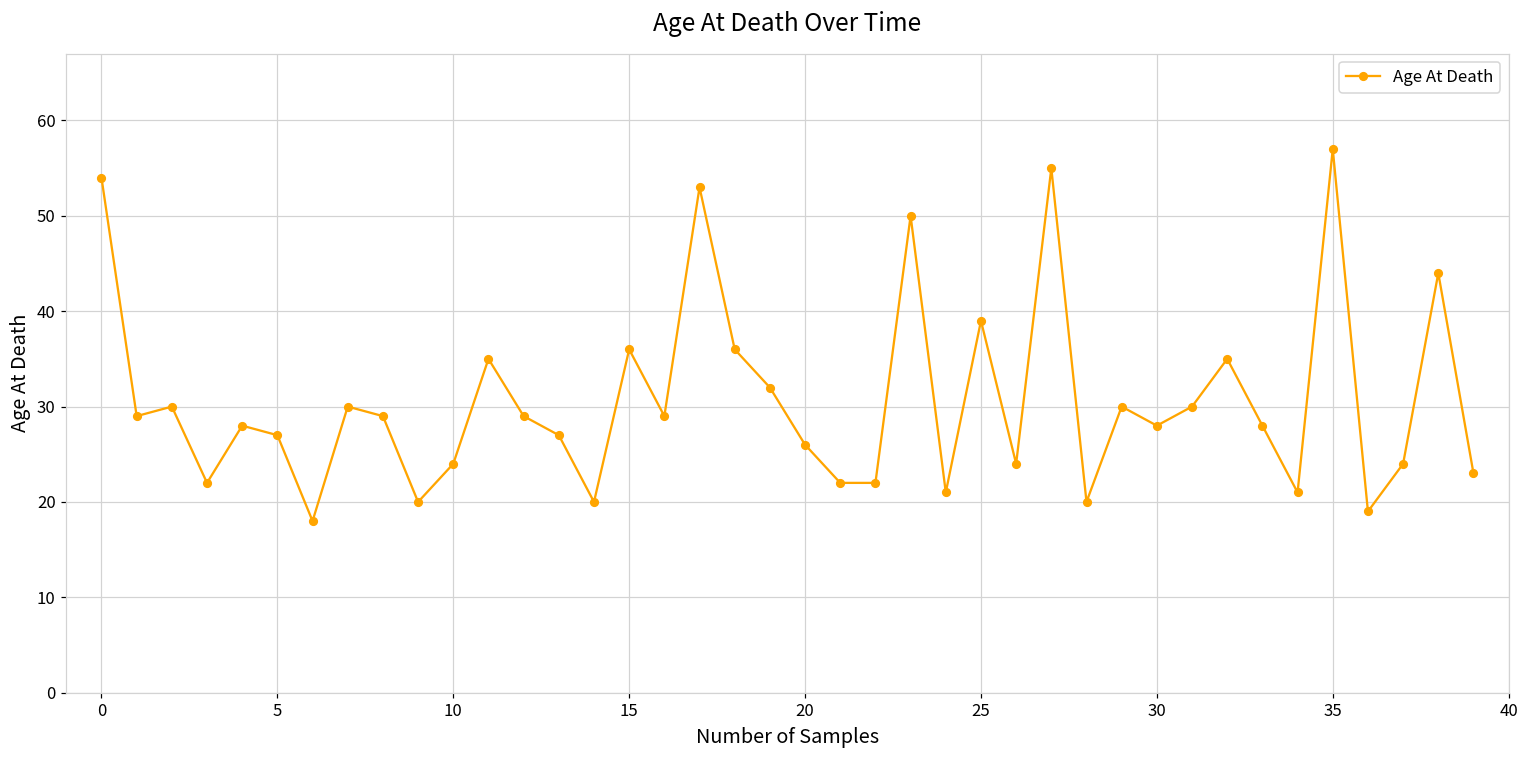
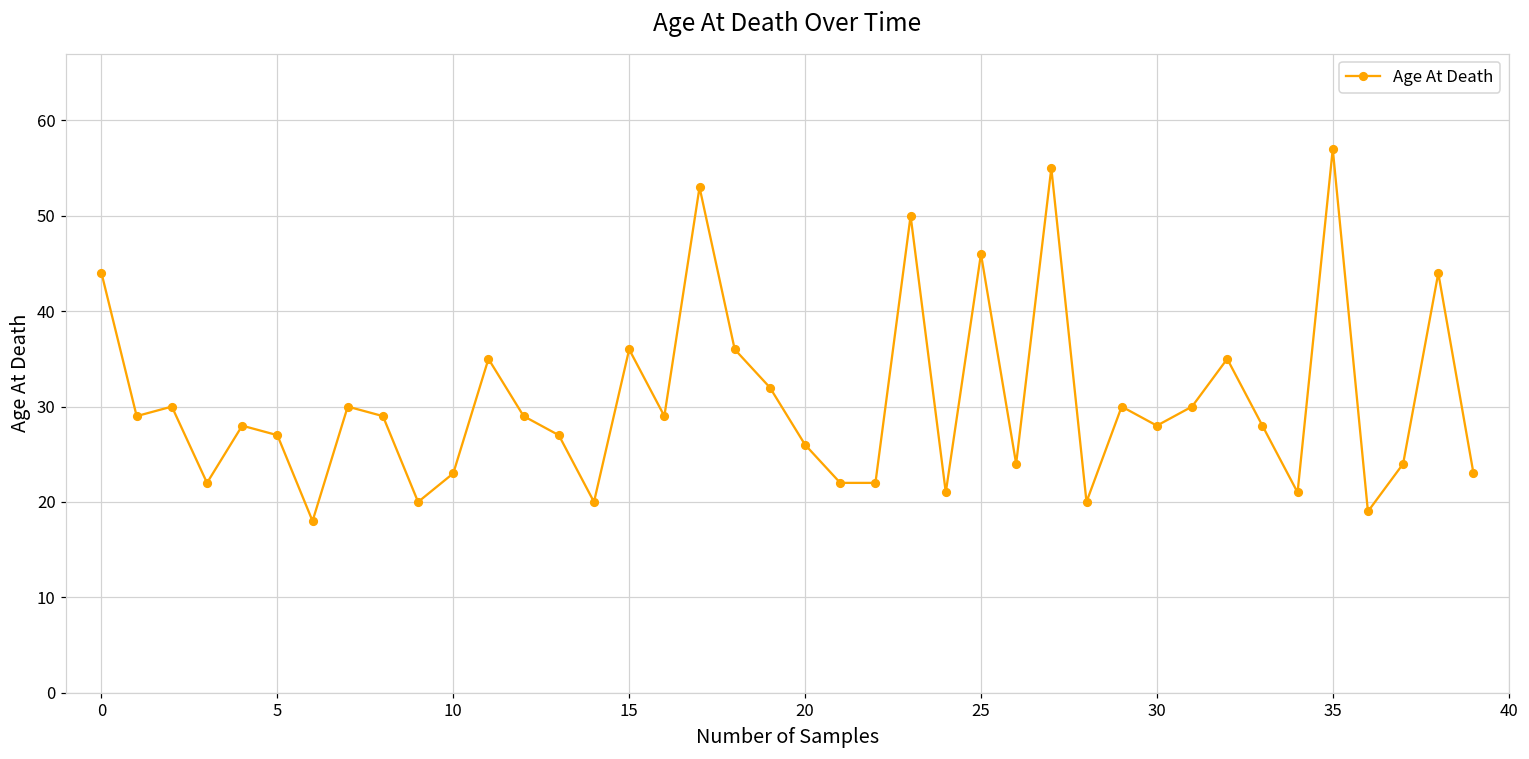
0: 54 -> 44
10: 24 -> 23
25: 39 -> 46
